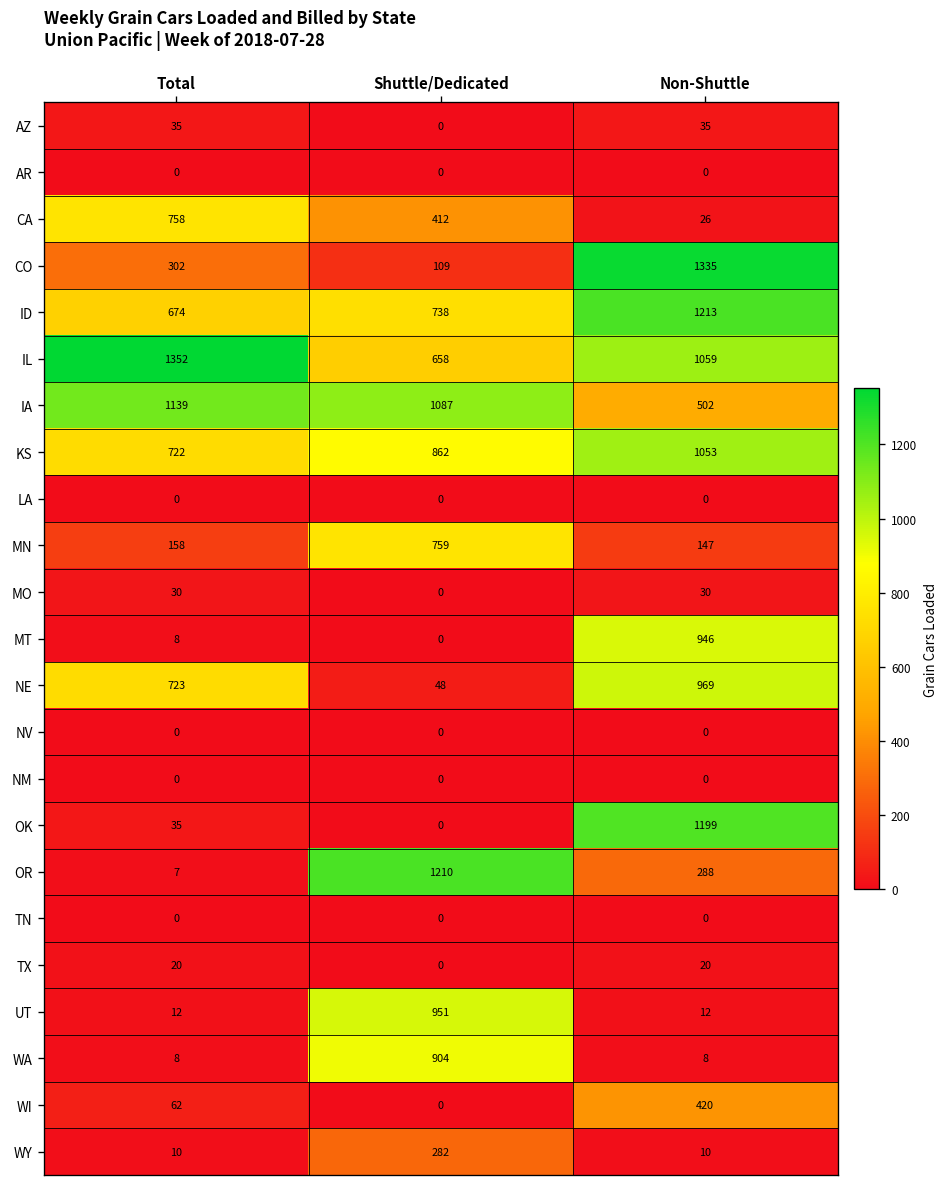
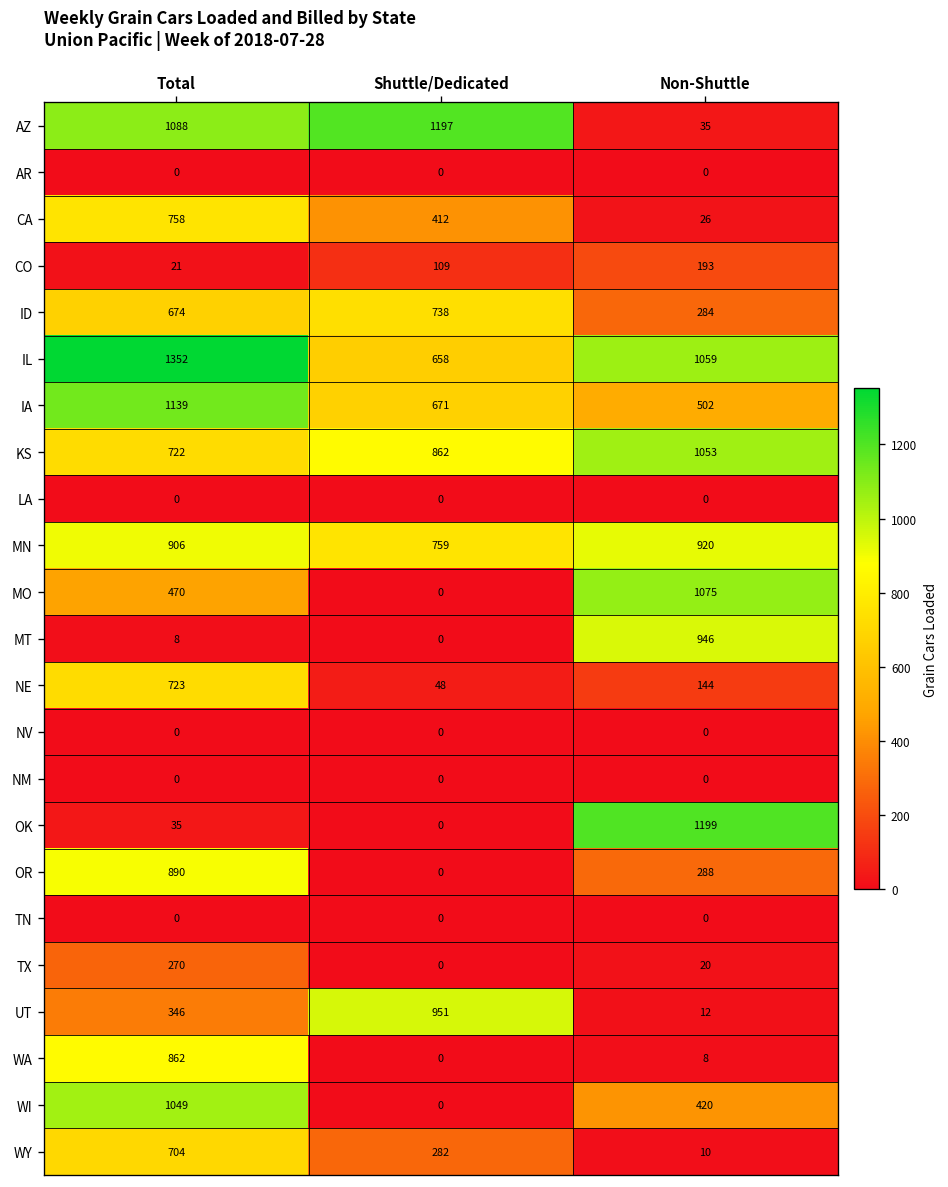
AZ, Total: 35 -> 1088
AZ, Shuttle/Dedicated: 0 -> 1197
CO, Total: 302 -> 21
CO, Non-Shuttle: 1335 -> 193
ID, Non-Shuttle: 1213 -> 284
IA, Shuttle/Dedicated: 1087 -> 671
MN, Total: 158 -> 906
MN, Non-Shuttle: 147 -> 920
MO, Total: 30 -> 470
MO, Non-Shuttle: 30 -> 1075
NE, Non-Shuttle: 969 -> 144
OR, Total: 7 -> 890
OR, Shuttle/Dedicated: 1210 -> 0
TX, Total: 20 -> 270
UT, Total: 12 -> 346
WA, Total: 8 -> 862
WA, Shuttle/Dedicated: 904 -> 0
WI, Total: 62 -> 1049
WY, Total: 10 -> 704
